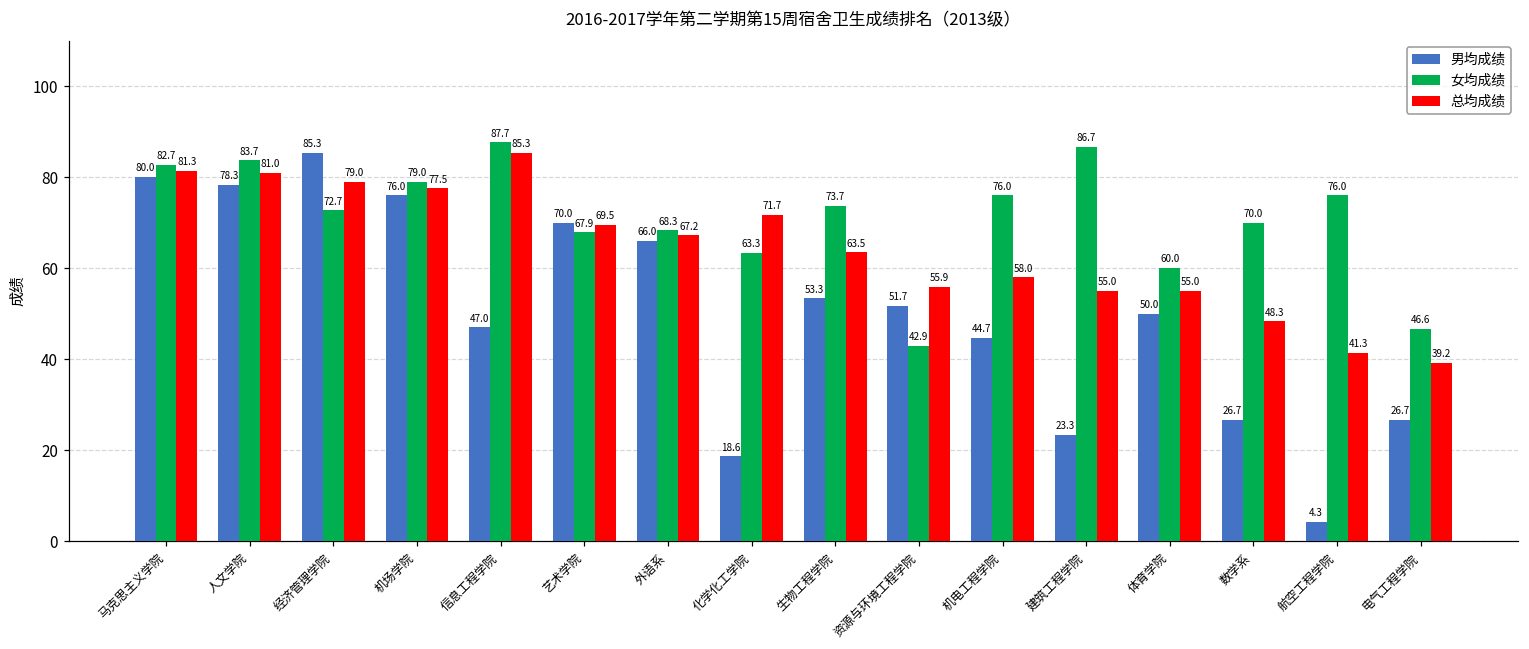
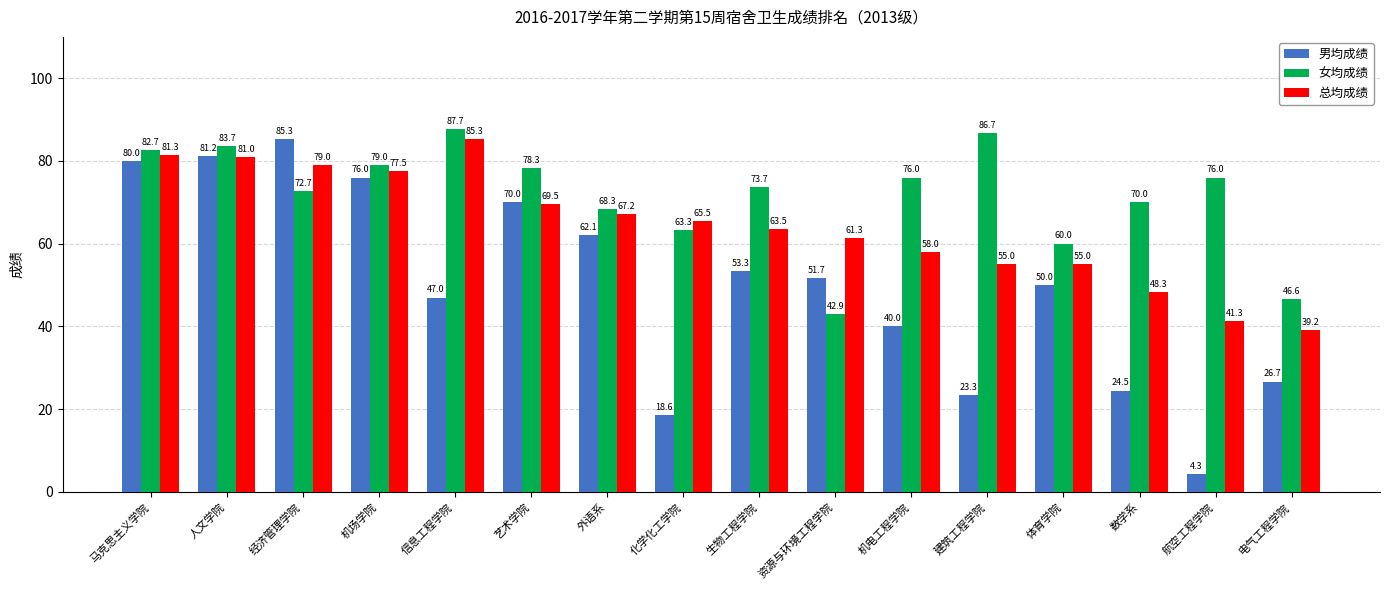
男均成绩, 人文学院: 78.3 -> 81.2
女均成绩, 艺术学院: 67.9 -> 78.3
男均成绩, 外语系: 66.0 -> 62.1
总均成绩, 化学化工学院: 71.7 -> 65.5
总均成绩, 资源与环境工程学院: 55.9 -> 61.3
男均成绩, 机电工程学院: 44.7 -> 40.0
男均成绩, 数学系: 26.7 -> 24.5
